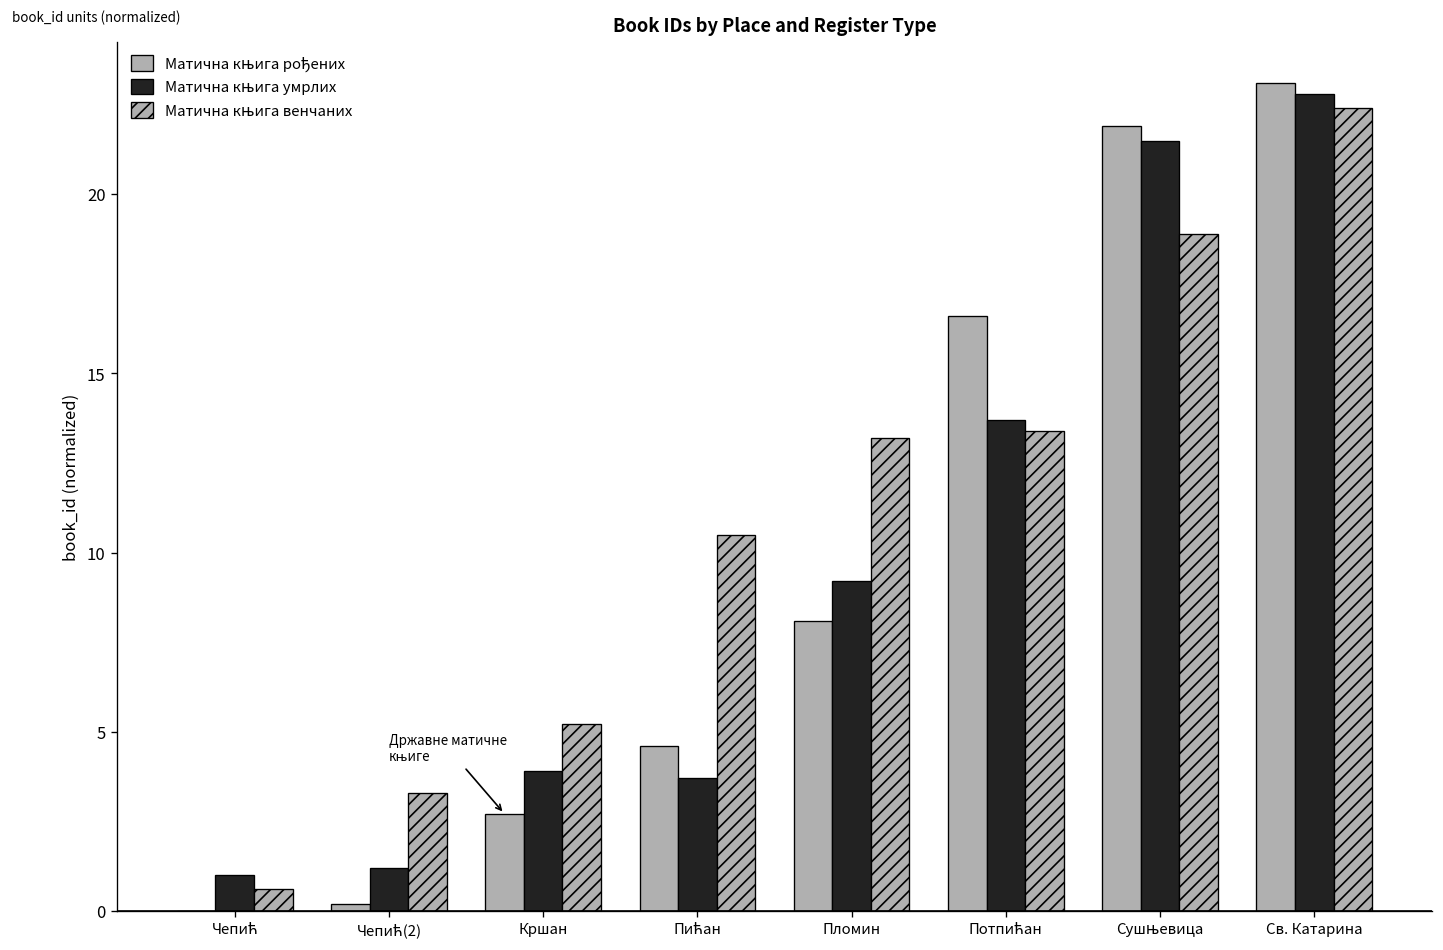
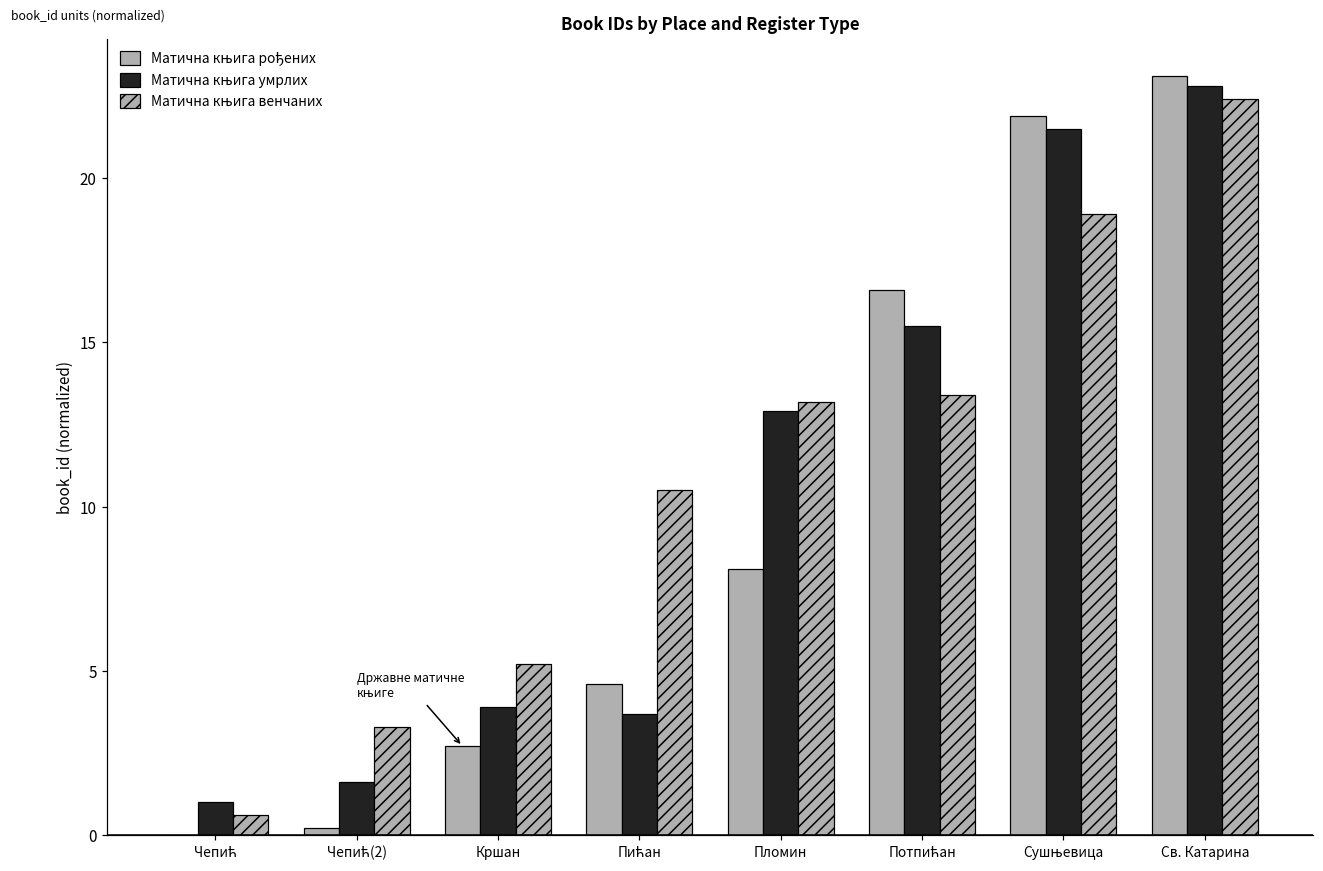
Матична књига умрлих, Чепић(2): 1.2 -> 1.6
Матична књига умрлих, Пломин: 9.2 -> 12.9
Матична књига умрлих, Потпићан: 13.7 -> 15.5
